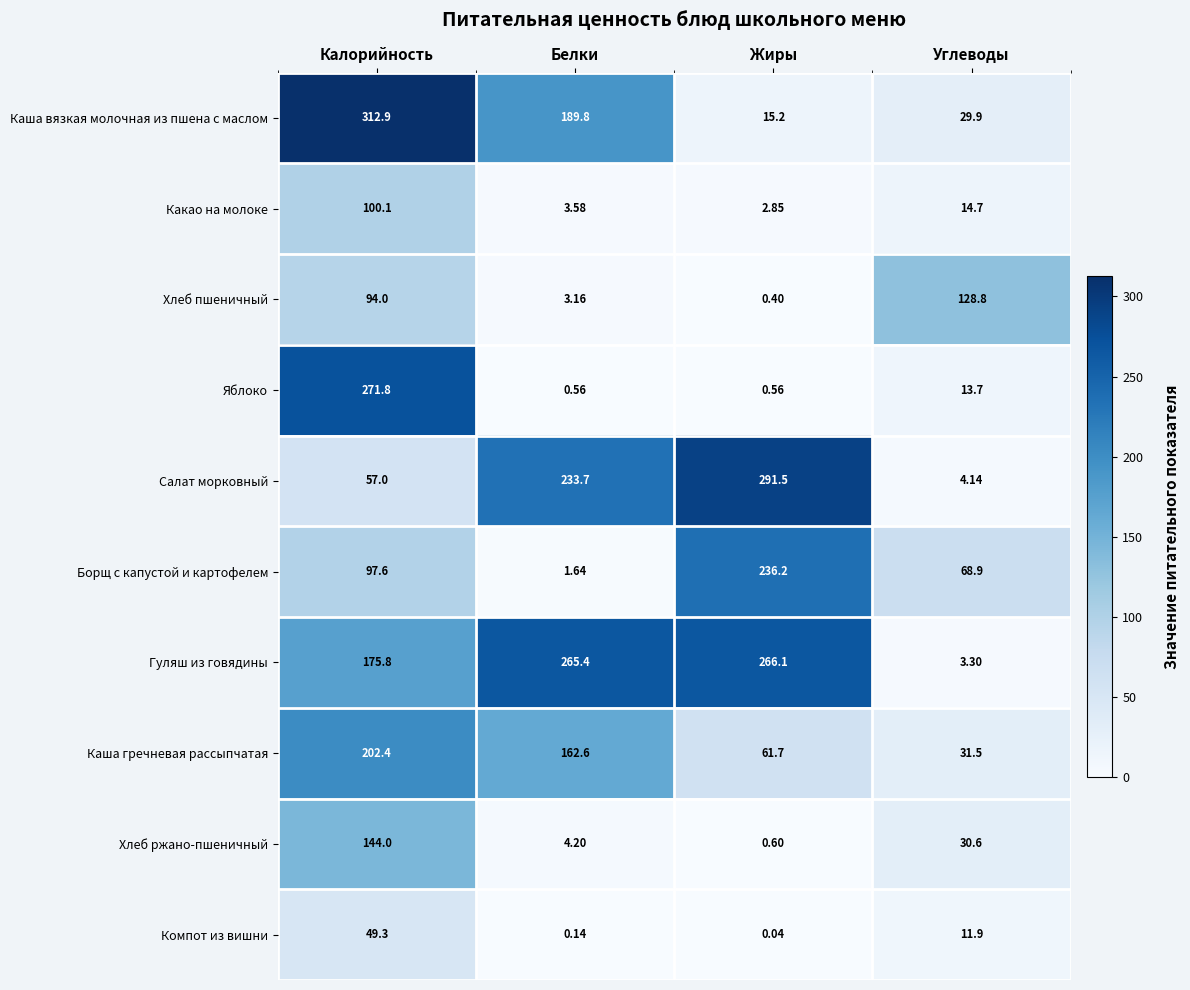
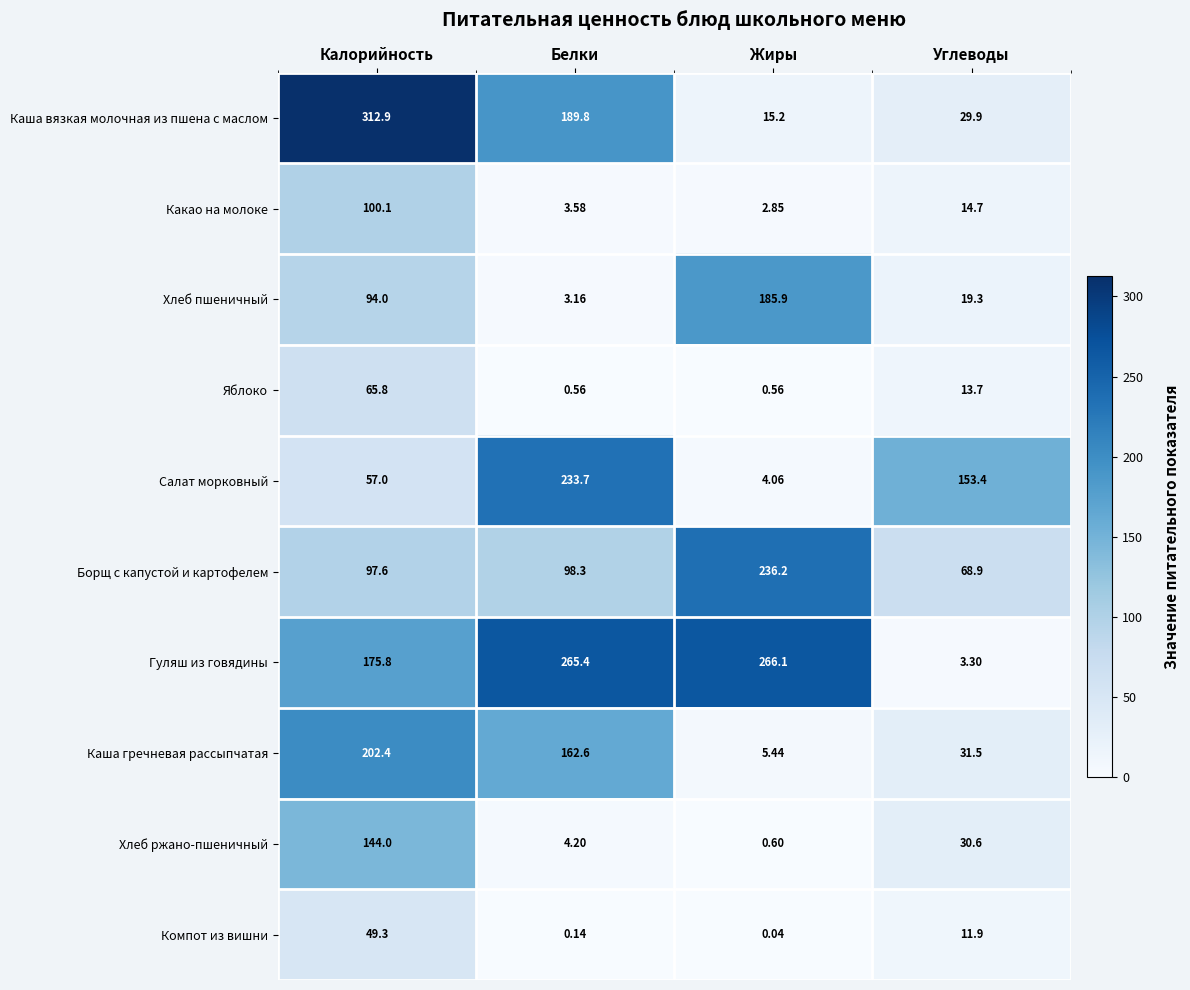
Хлеб пшеничный, Жиры: 0.40 -> 185.9
Хлеб пшеничный, Углеводы: 128.8 -> 19.3
Яблоко, Калорийность: 271.8 -> 65.8
Салат морковный, Жиры: 291.5 -> 4.06
Салат морковный, Углеводы: 4.14 -> 153.4
Борщ с капустой и картофелем, Белки: 1.64 -> 98.3
Каша гречневая рассыпчатая, Жиры: 61.7 -> 5.44
